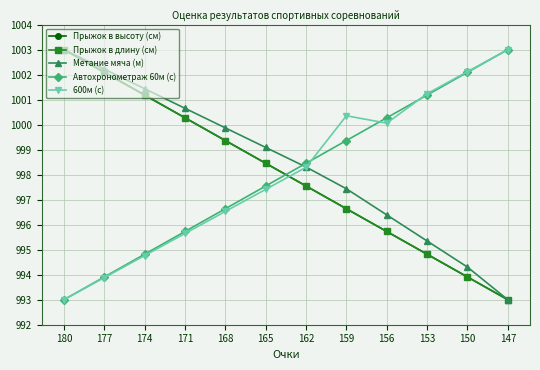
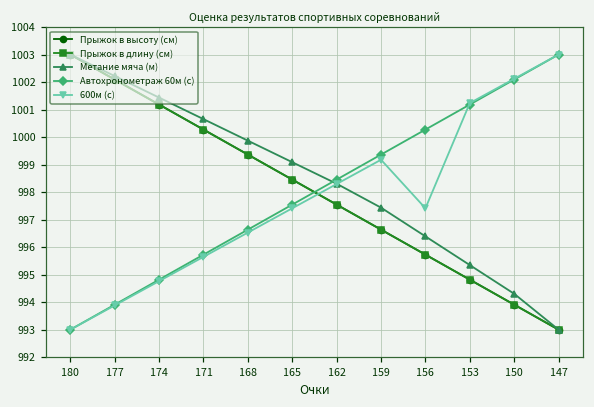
600м (с), 159: 1000.4 -> 999.2
600м (с), 156: 1000.1 -> 997.4
